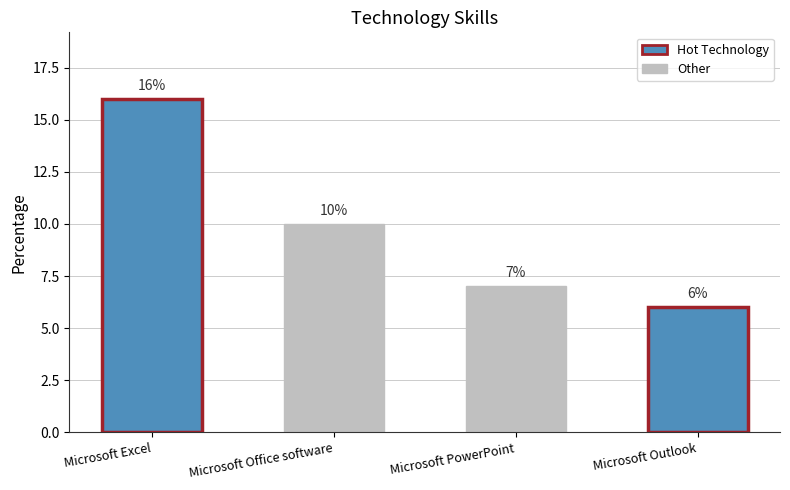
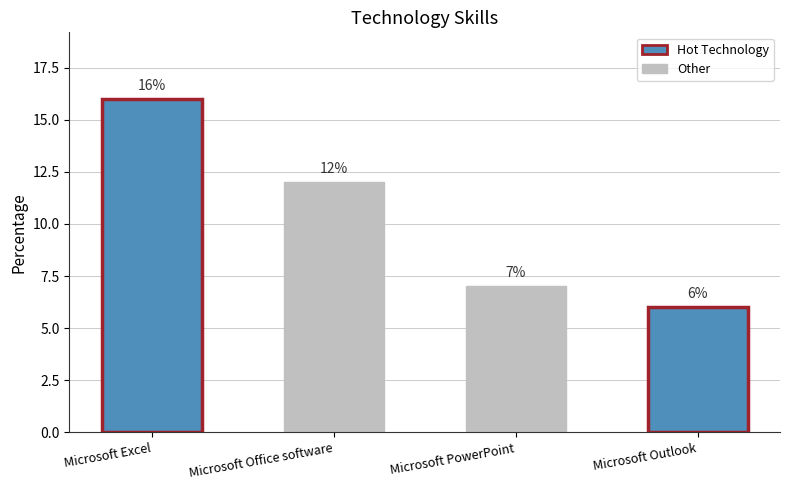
Microsoft Office software: 10% -> 12%
